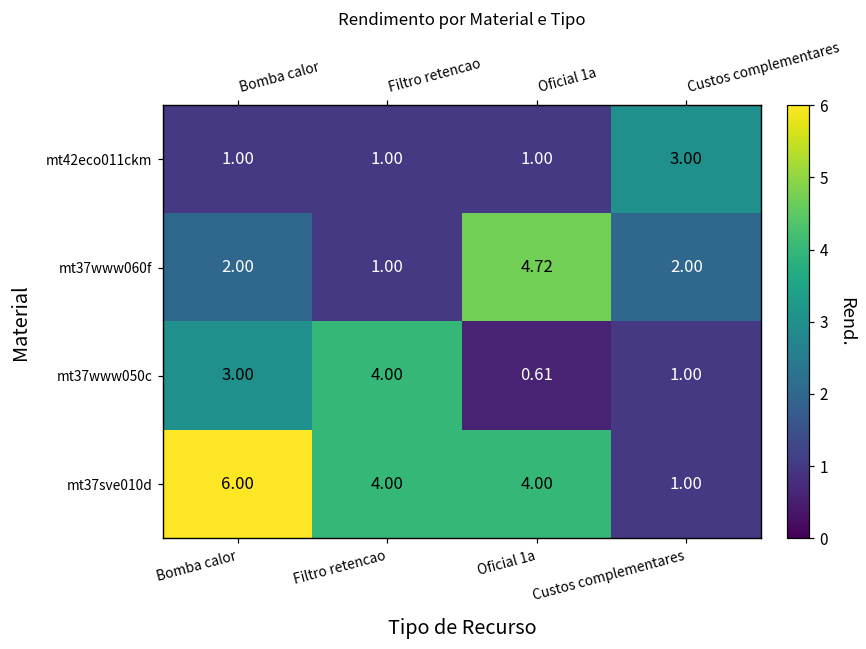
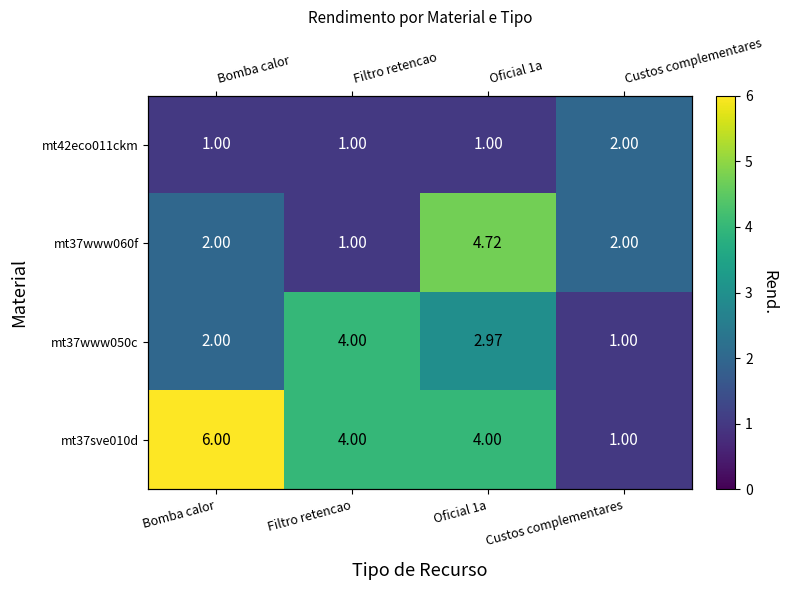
mt42eco011ckm, Custos complementares: 3.00 -> 2.00
mt37www050c, Bomba calor: 3.00 -> 2.00
mt37www050c, Oficial 1a: 0.61 -> 2.97
